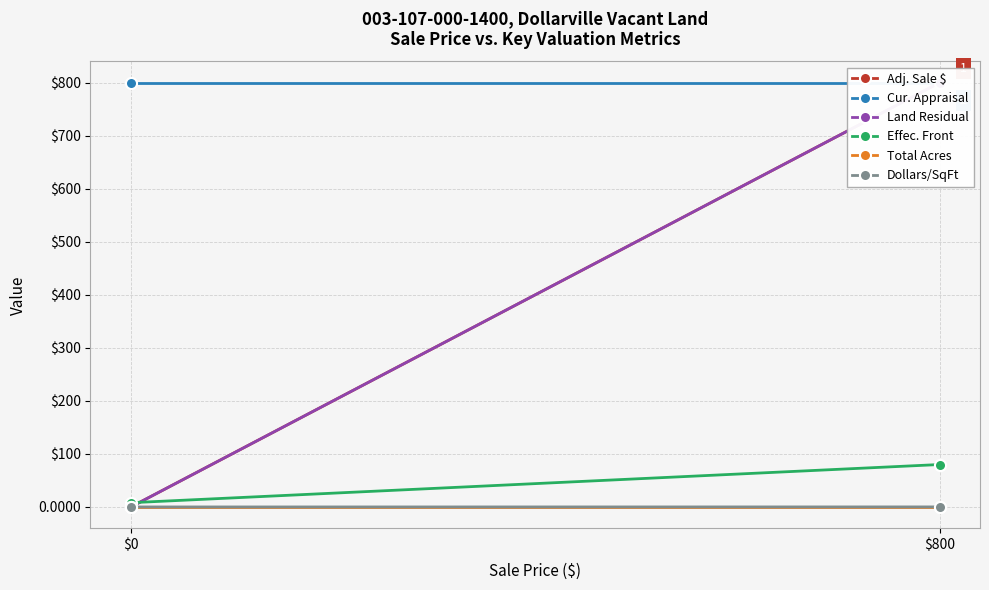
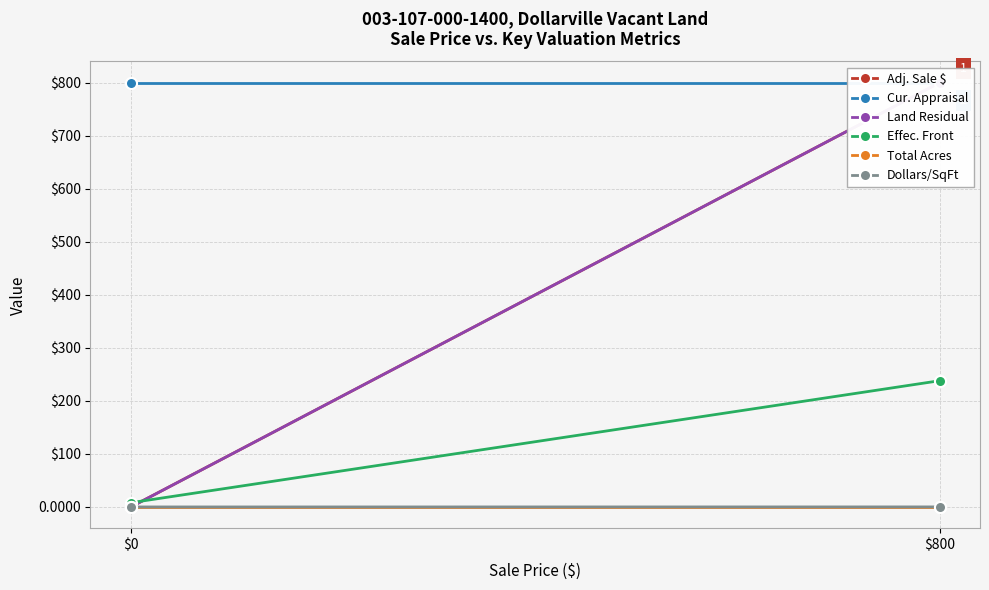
Effec. Front, $800: $80 -> $240
